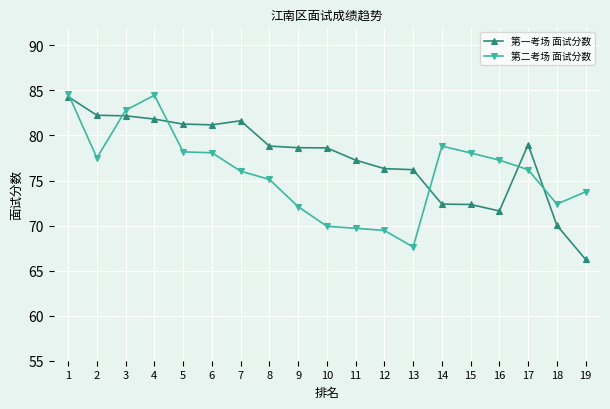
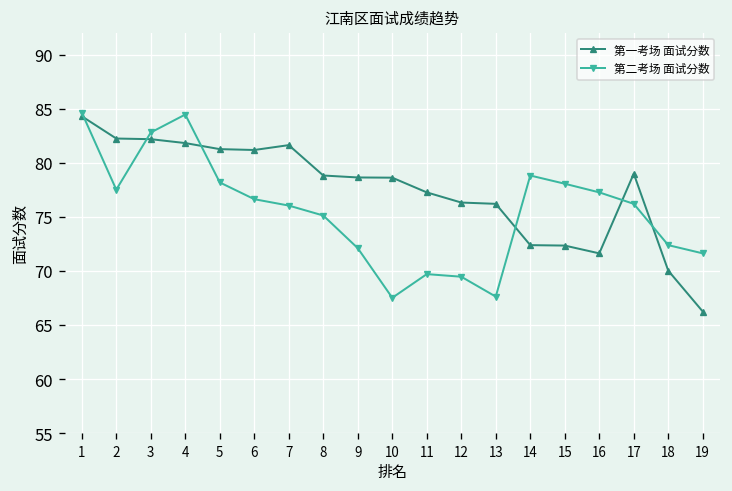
第二考场 面试分数, 6: 78 -> 77
第二考场 面试分数, 10: 70 -> 68
第二考场 面试分数, 19: 74 -> 72
